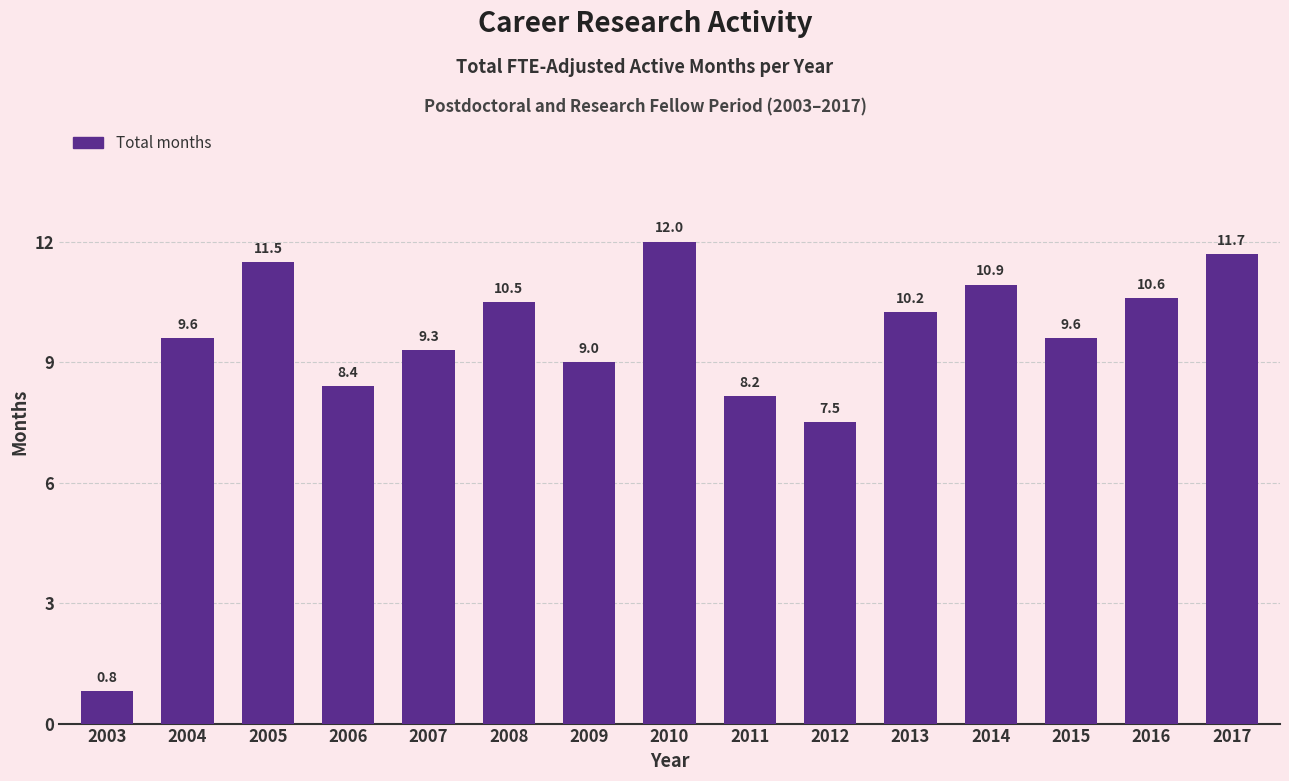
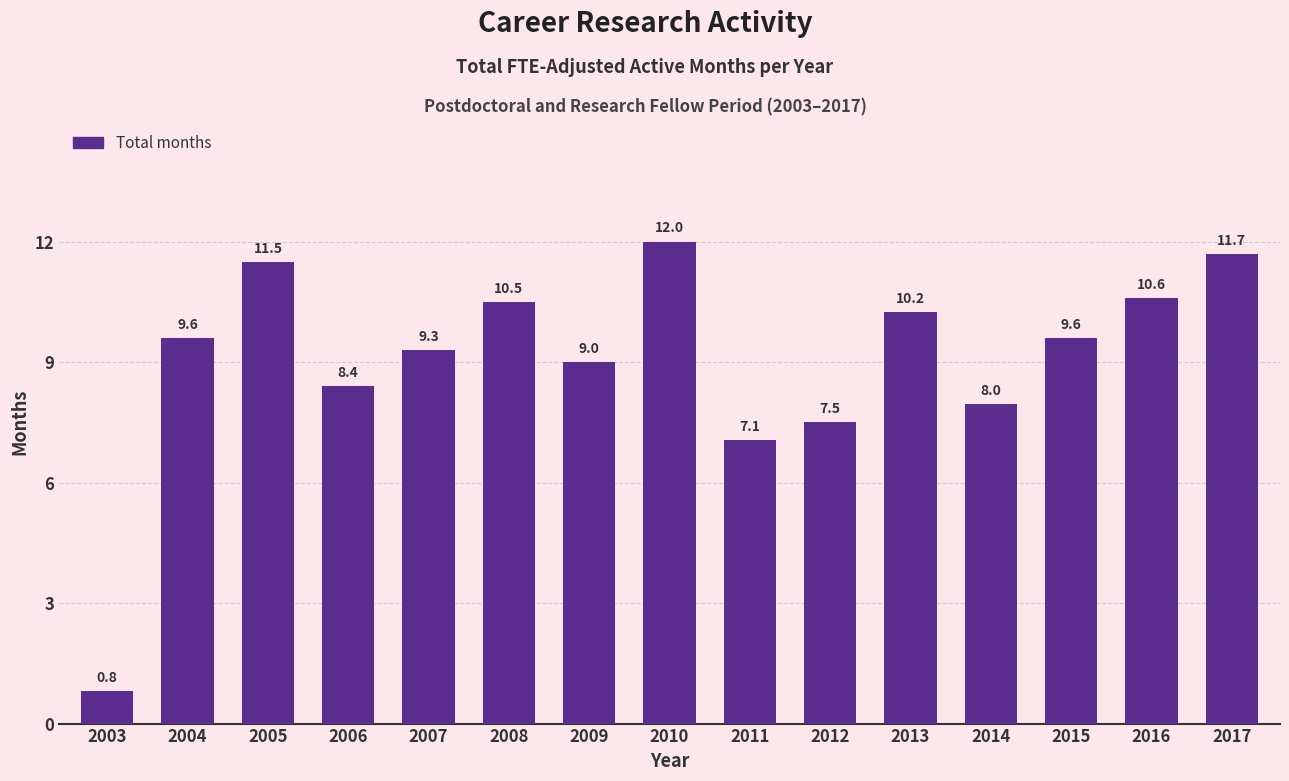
2011: 8.2 -> 7.1
2014: 10.9 -> 8.0
